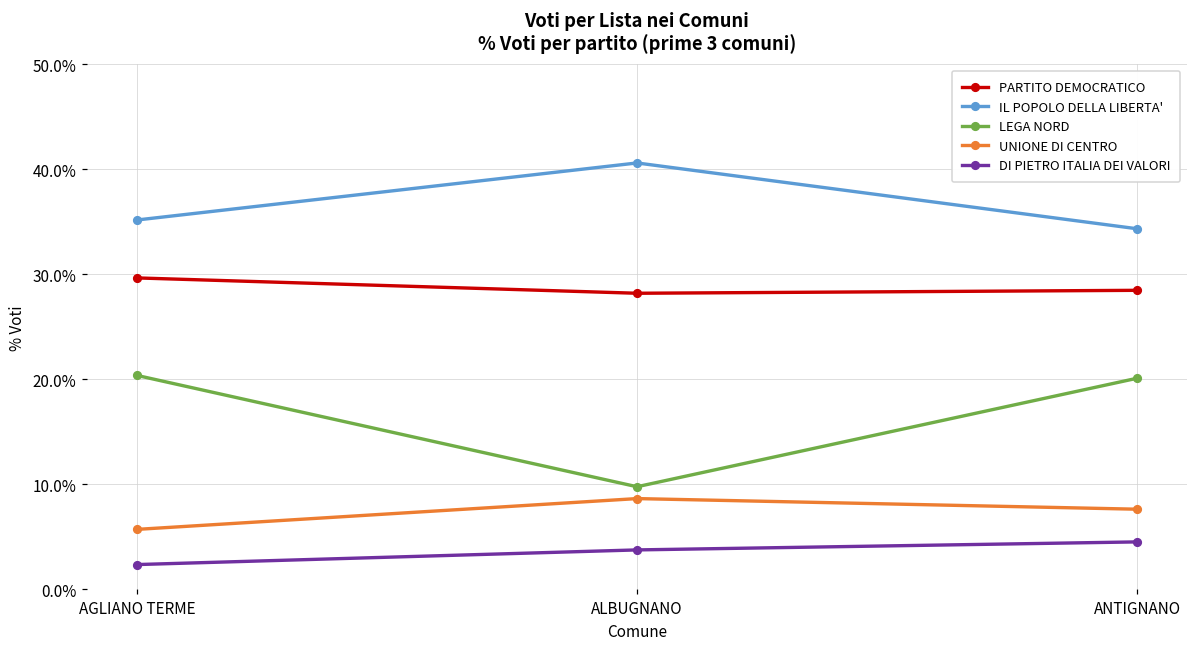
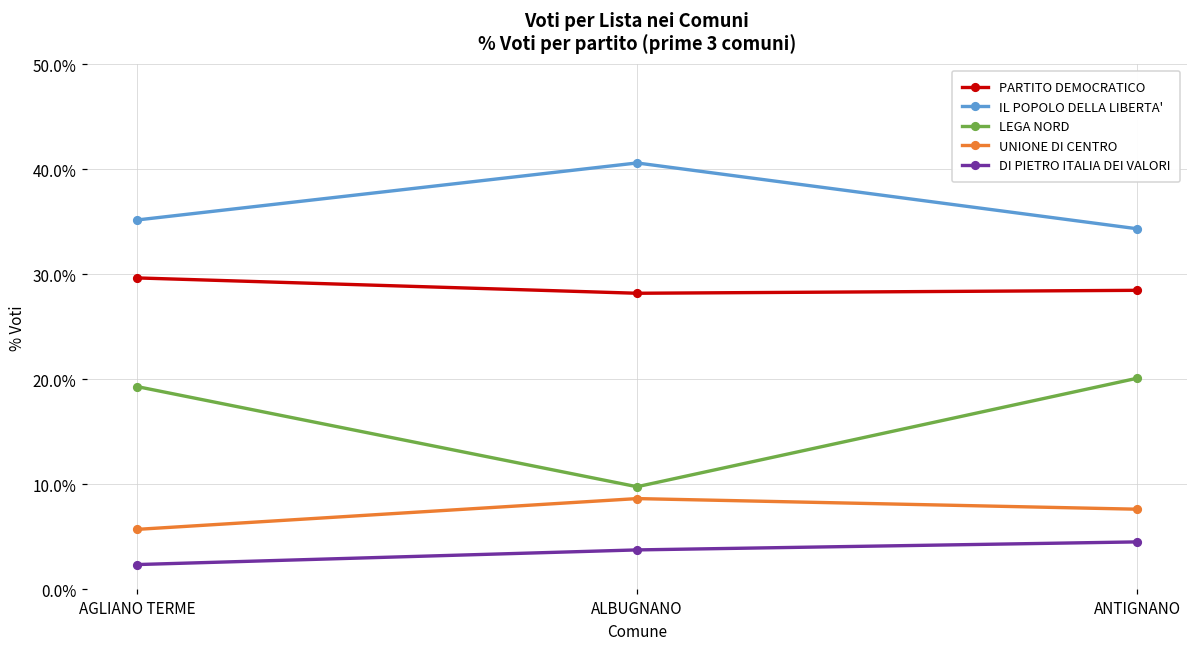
LEGA NORD, AGLIANO TERME: 20% -> 19%
